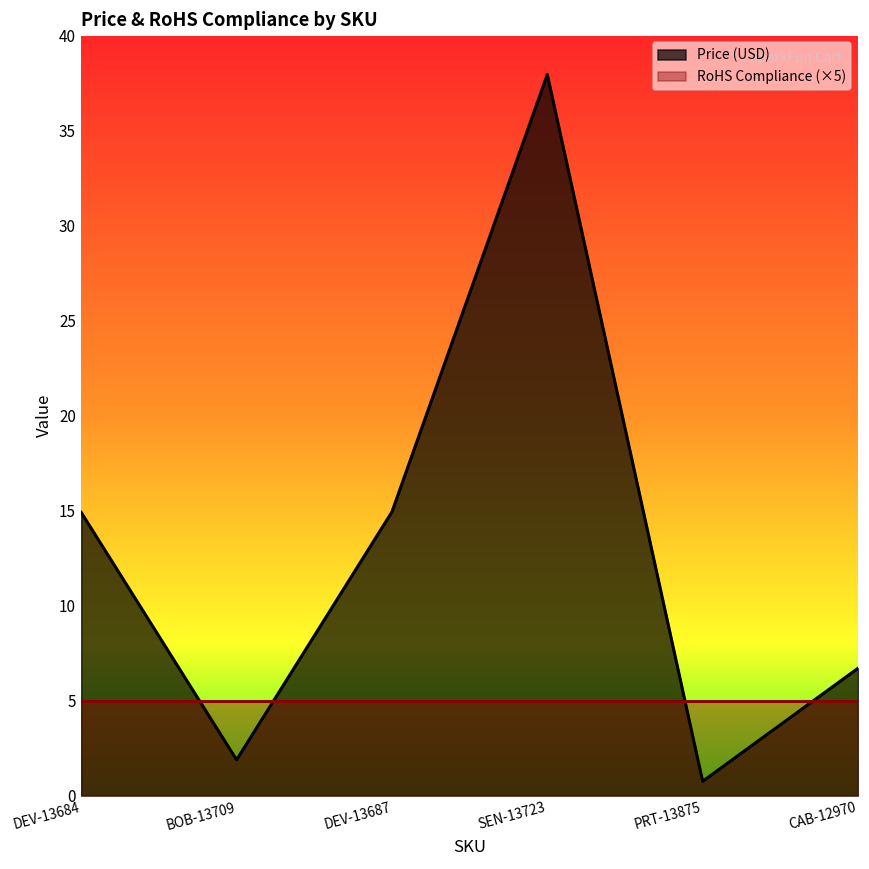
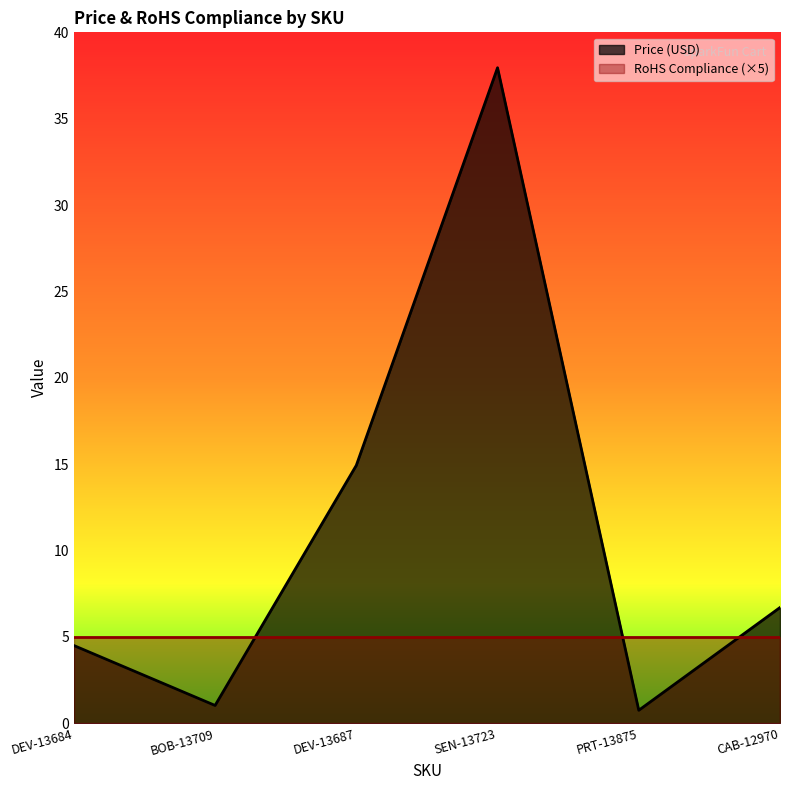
Price (USD), DEV-13684: 14.9 -> 4.5
Price (USD), BOB-13709: 1.9 -> 1.0
